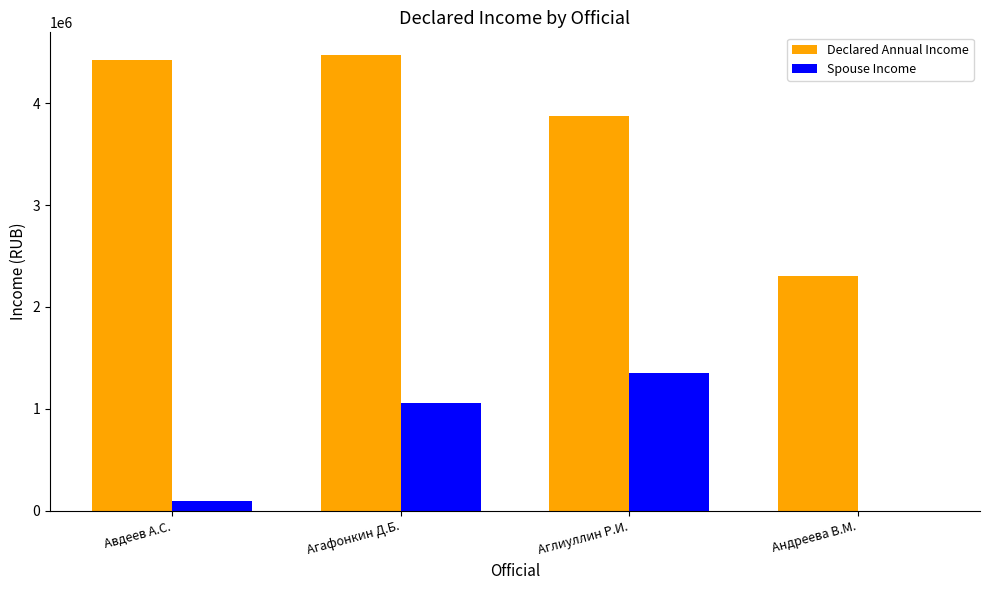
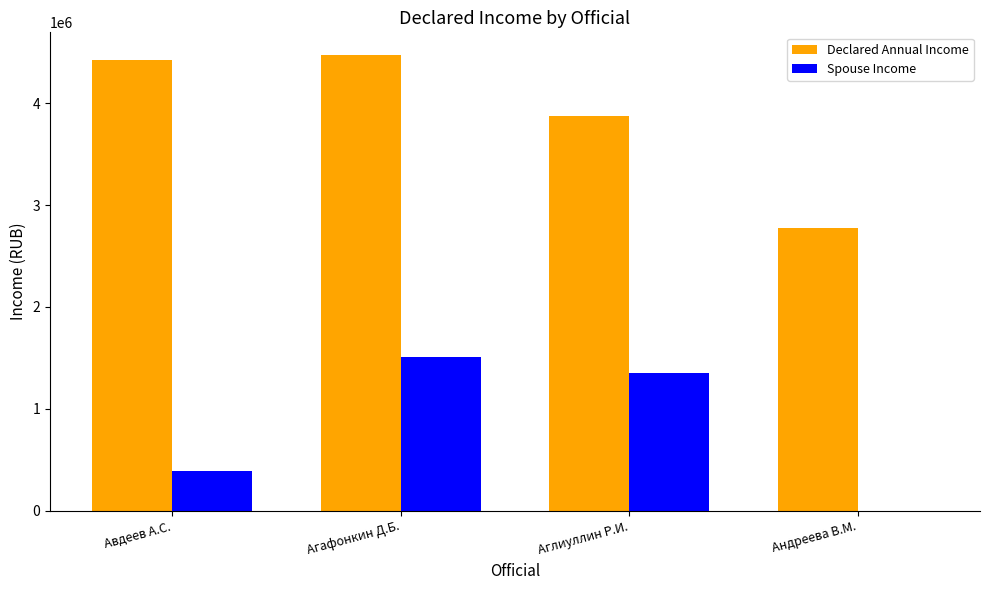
Spouse Income, Авдеев А.С.: 90000 -> 390000
Spouse Income, Агафонкин Д.Б.: 1060000 -> 1510000
Declared Annual Income, Андреева В.М.: 2300000 -> 2780000
